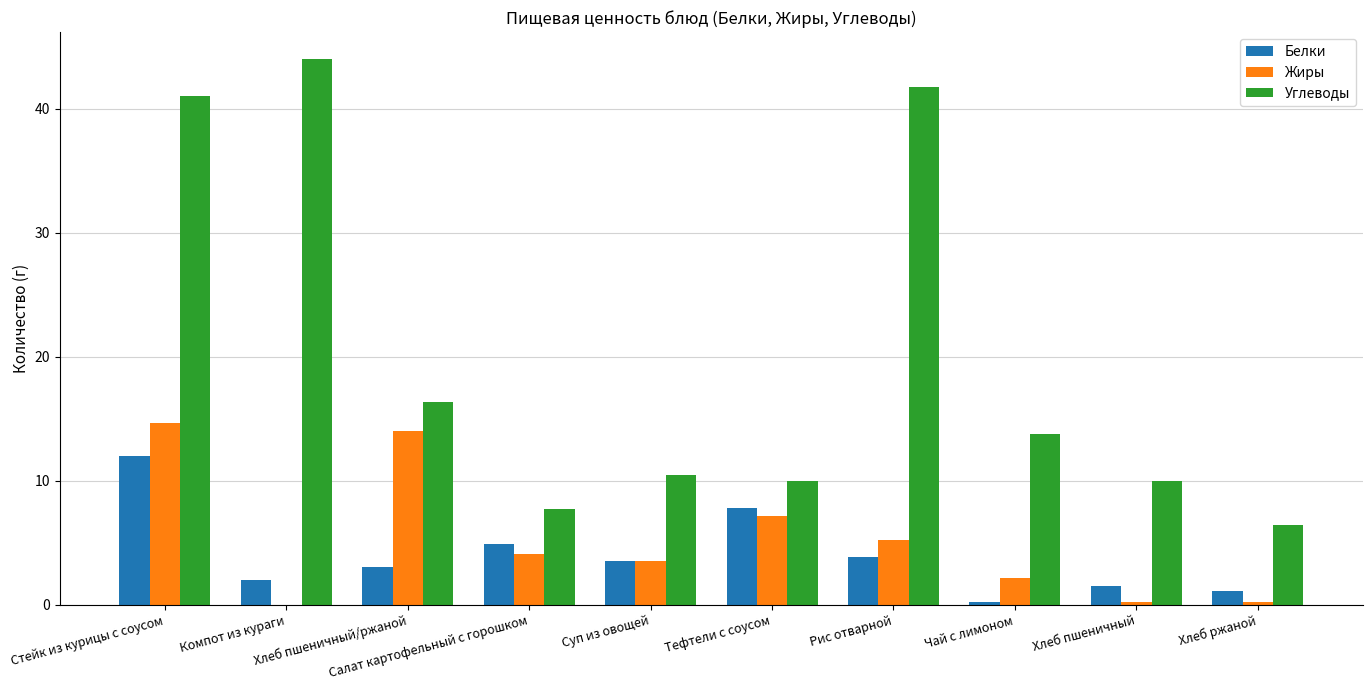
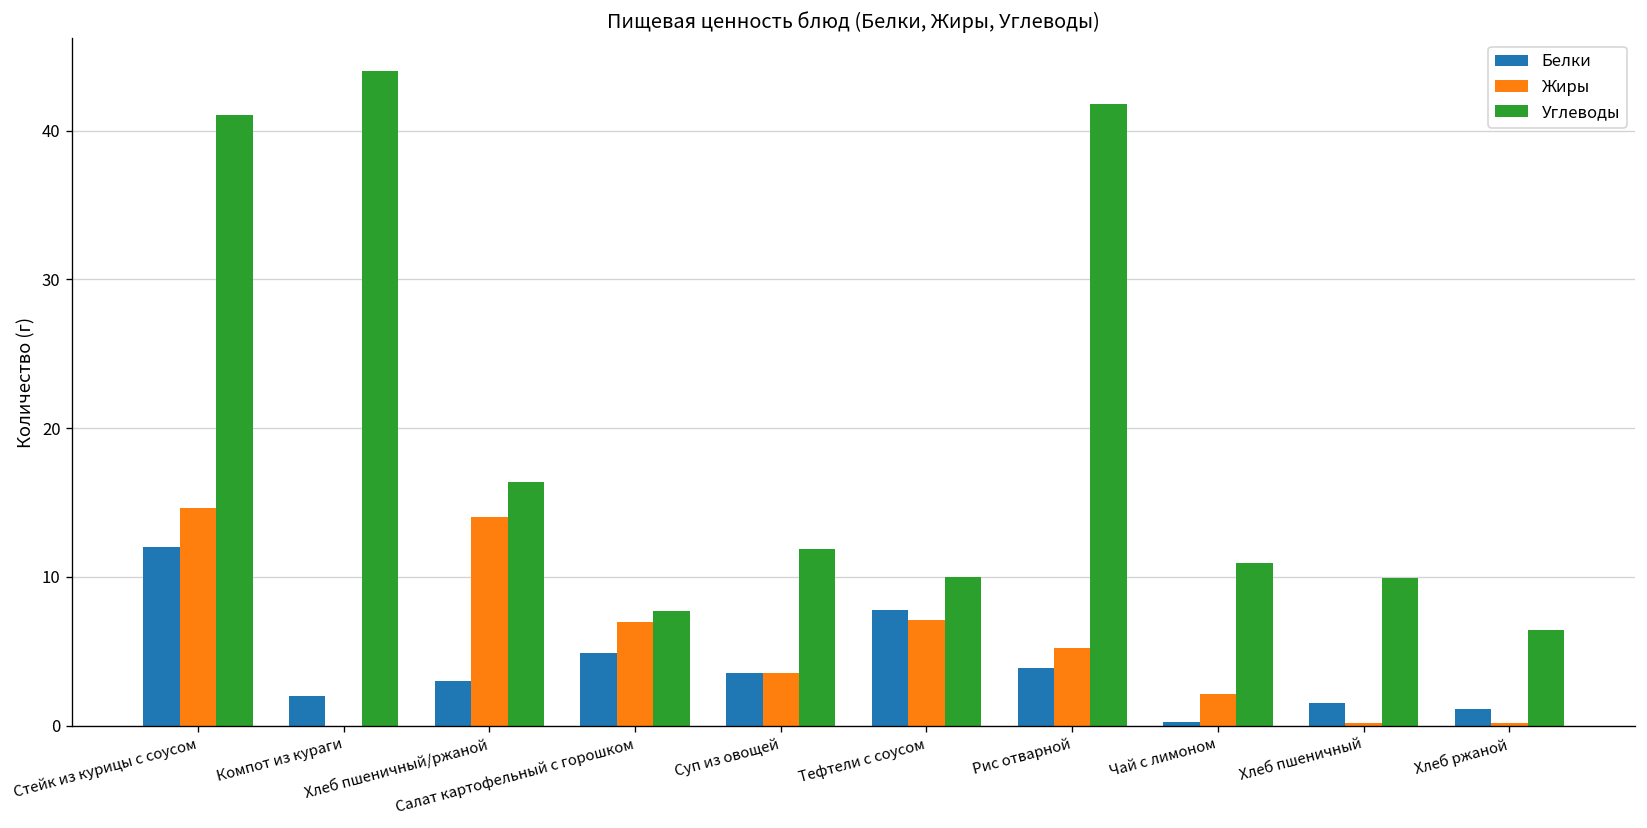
Жиры, Салат картофельный с горошком: 4.0 -> 7.0
Углеводы, Суп из овощей: 10.5 -> 11.9
Углеводы, Чай с лимоном: 13.8 -> 10.9
